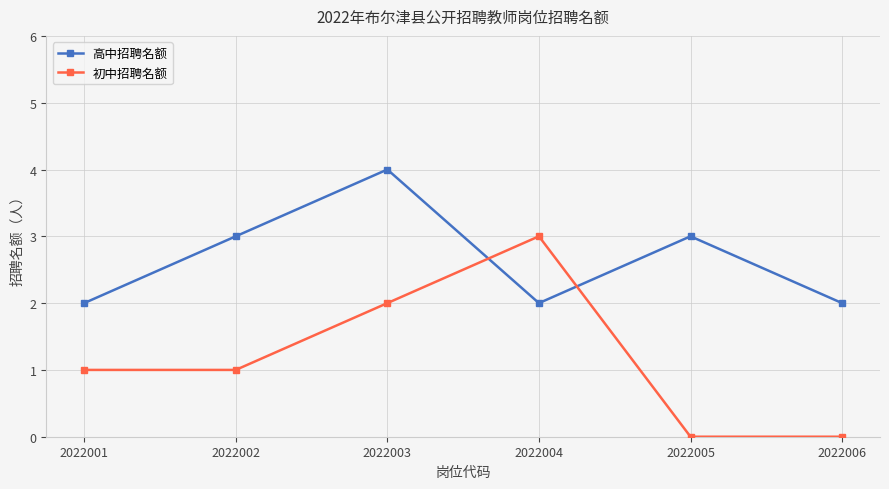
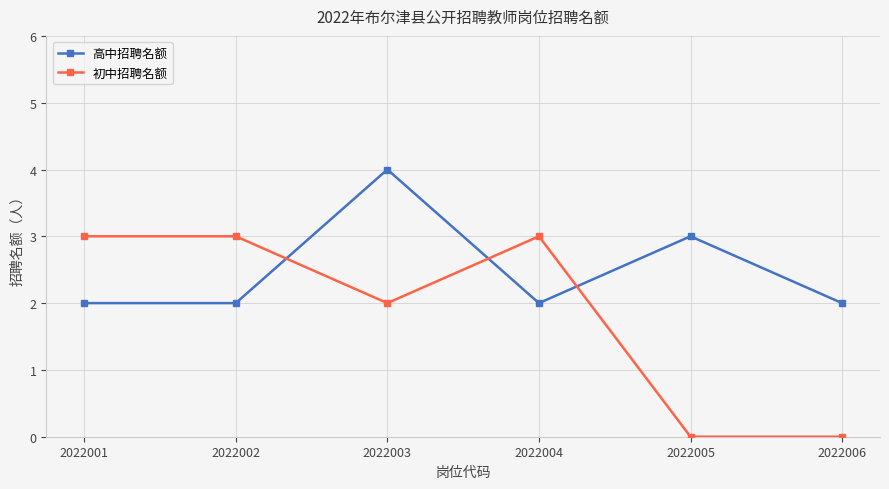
初中招聘名额, 2022001: 1 -> 3
高中招聘名额, 2022002: 3 -> 2
初中招聘名额, 2022002: 1 -> 3
